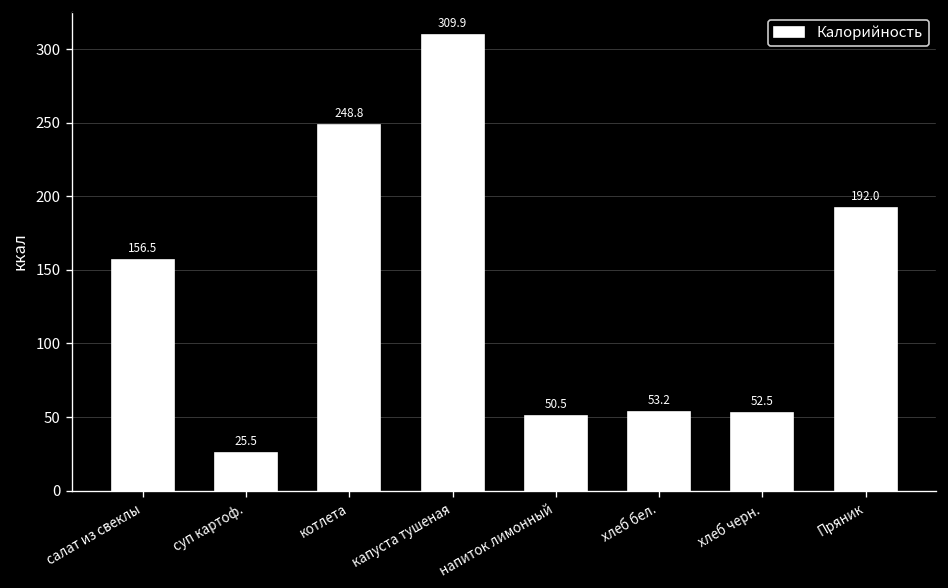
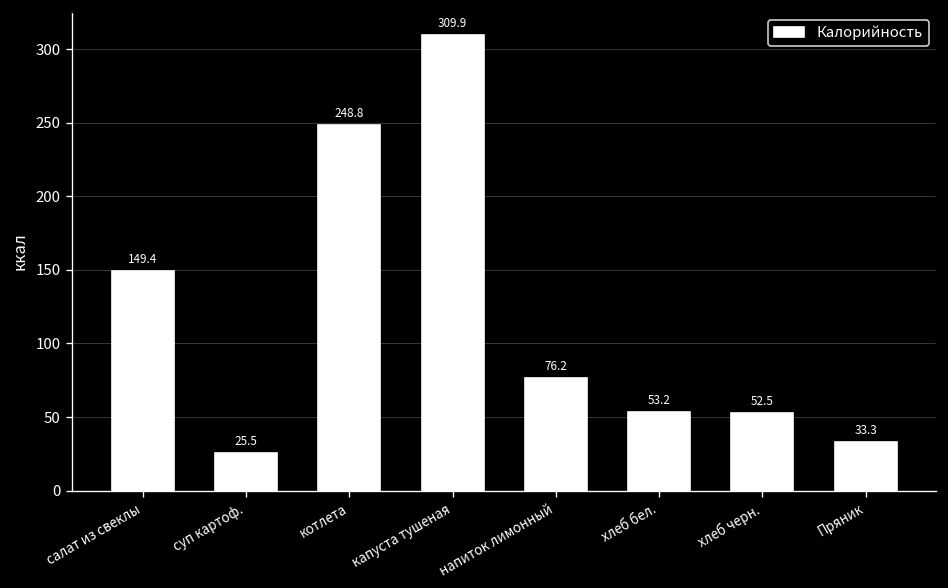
салат из свеклы: 156.5 -> 149.4
напиток лимонный: 50.5 -> 76.2
Пряник: 192.0 -> 33.3
